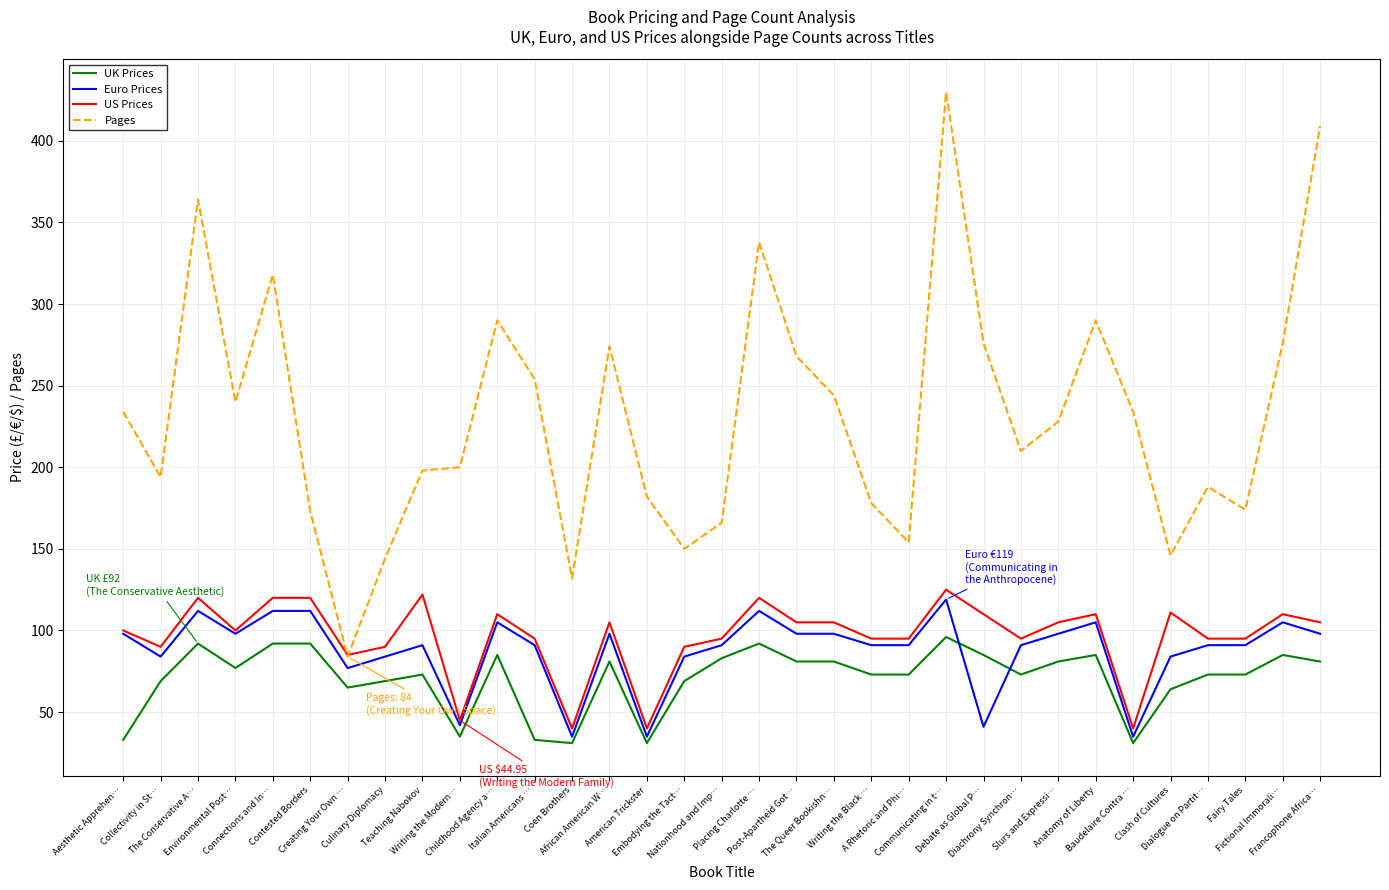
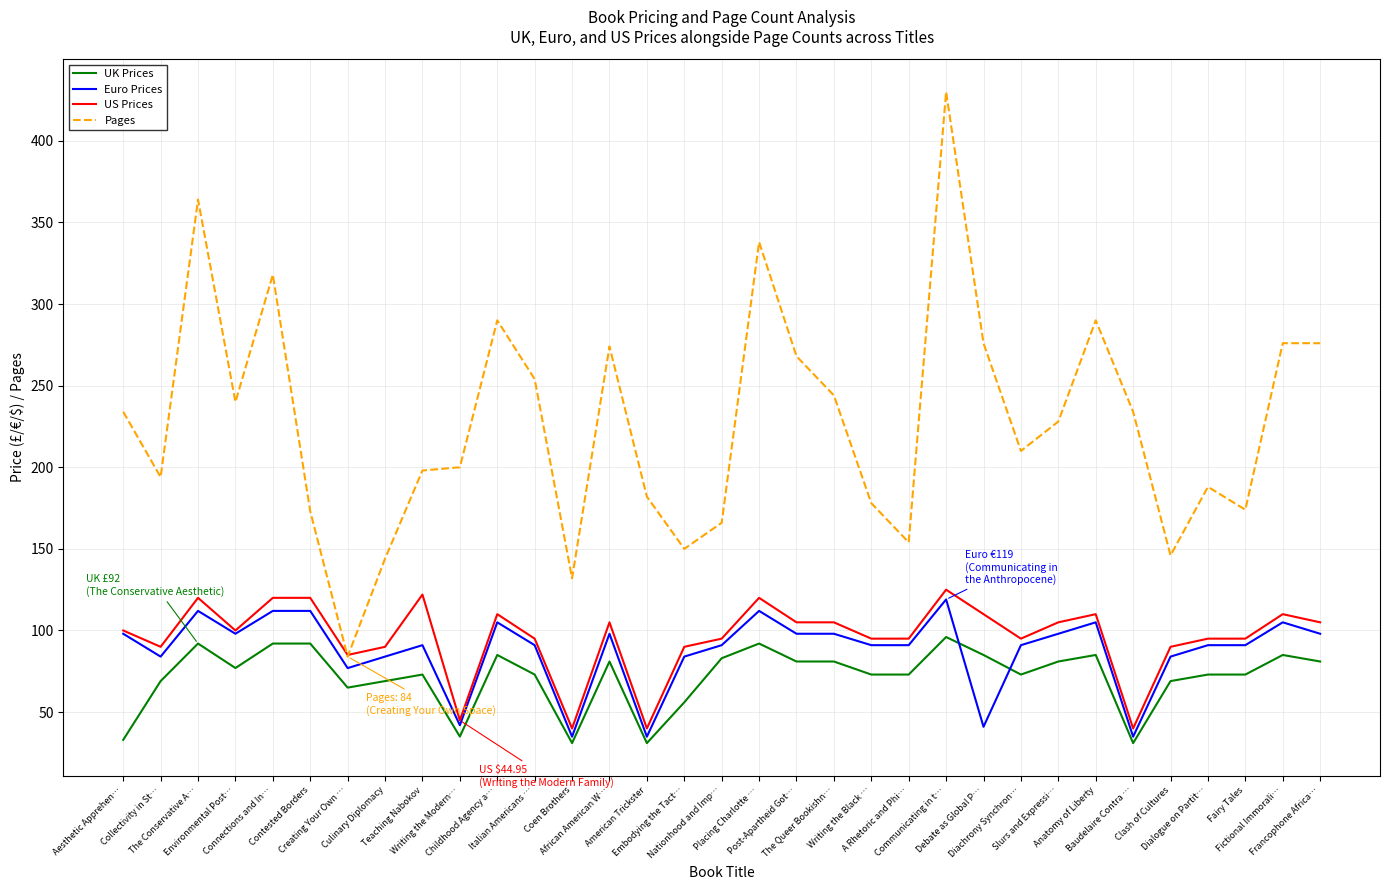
UK Prices, Italian Americans …: 33 -> 73
UK Prices, Embodying the Tact…: 69 -> 56
UK Prices, Clash of Cultures: 64 -> 69
US Prices, Clash of Cultures: 111 -> 90
Pages, Francophone Africa…: 409 -> 276
